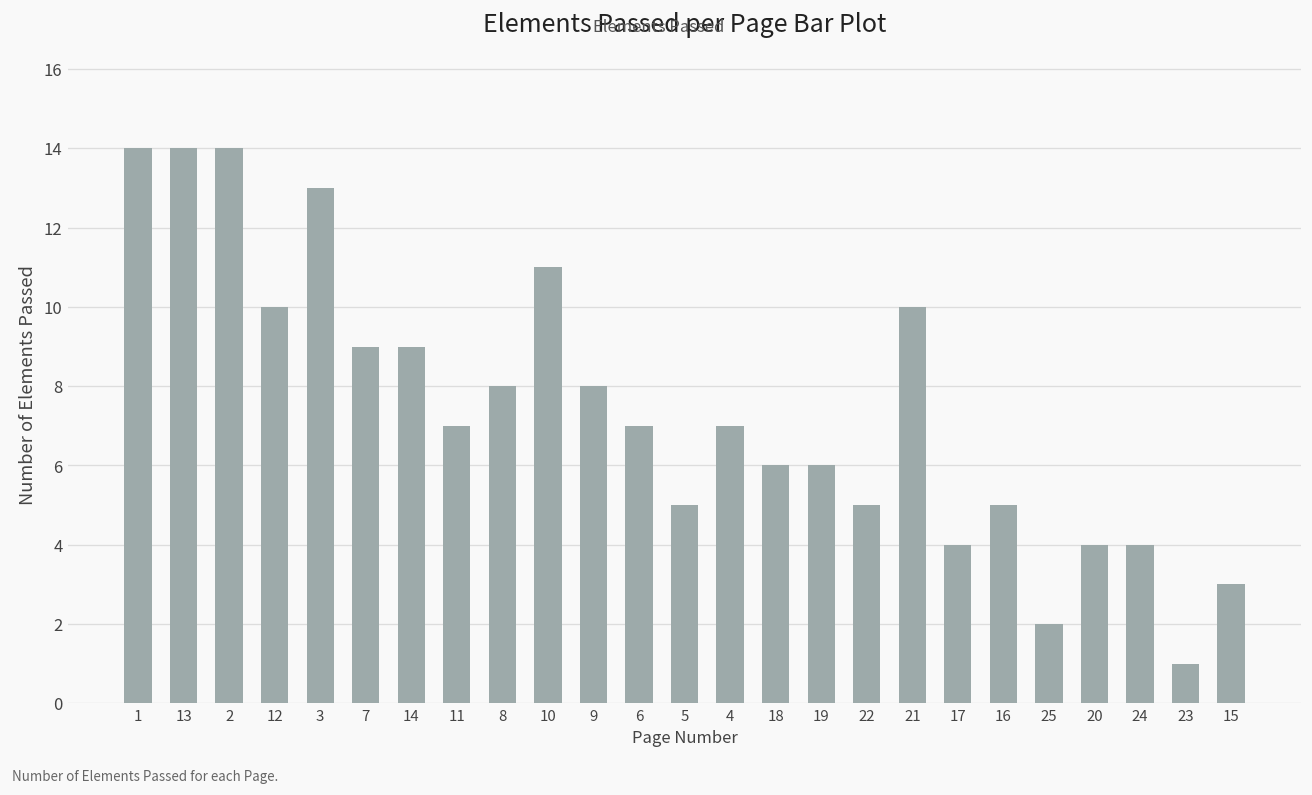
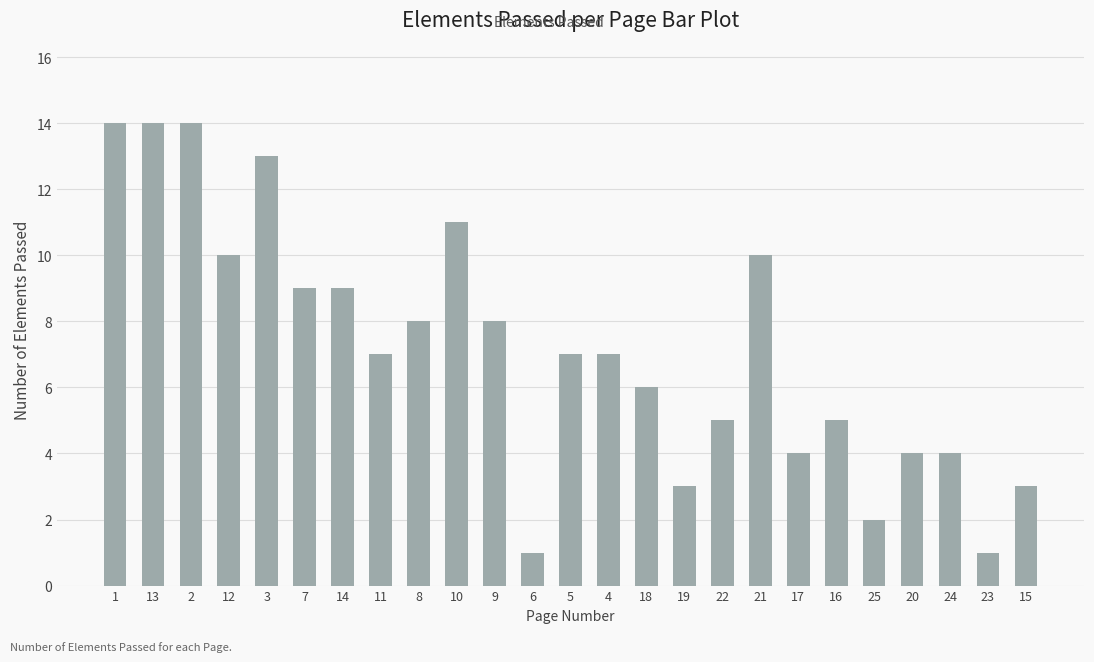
6: 7 -> 1
5: 5 -> 7
19: 6 -> 3
